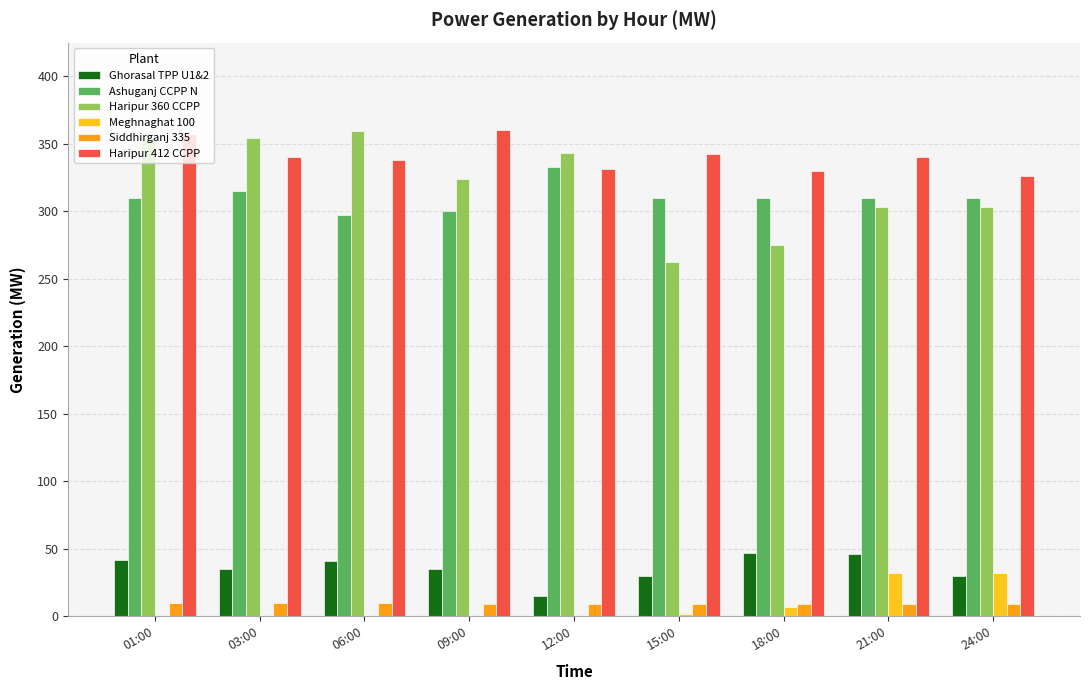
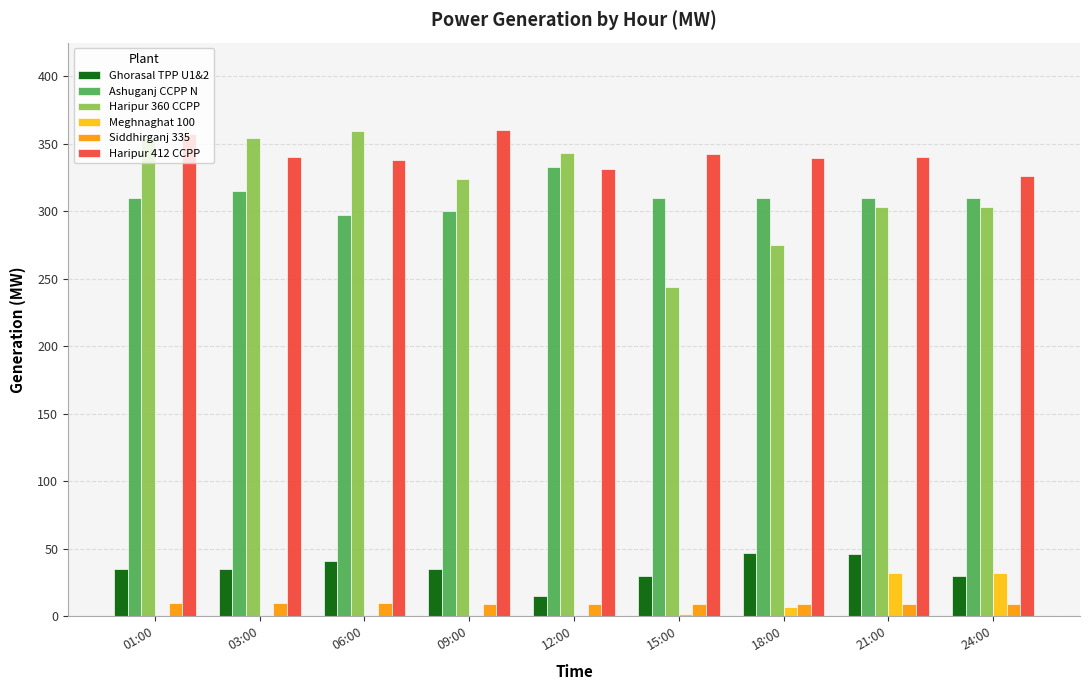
Ghorasal TPP U1&2, 01:00: 42 -> 35
Haripur 360 CCPP, 15:00: 262 -> 244
Haripur 412 CCPP, 18:00: 330 -> 339
